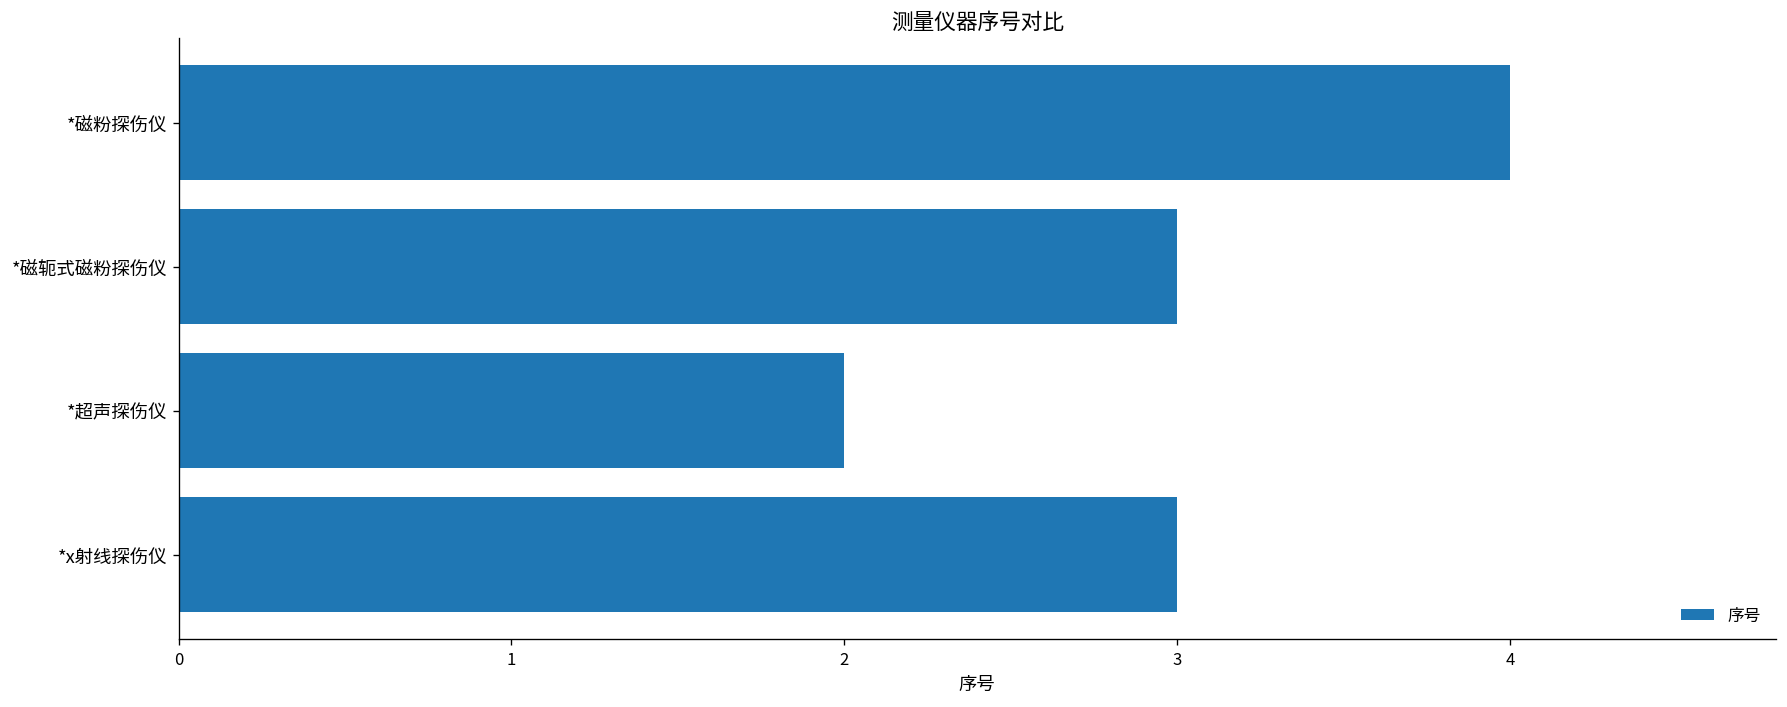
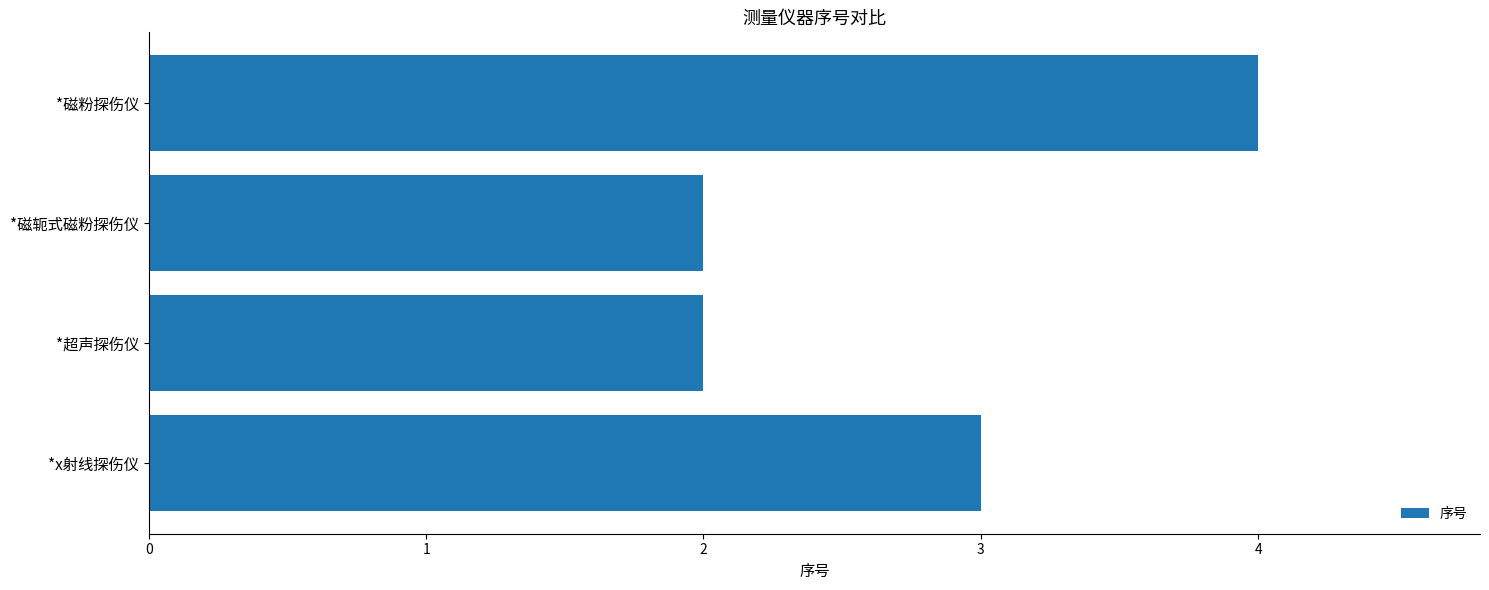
*磁轭式磁粉探伤仪: 3 -> 2
